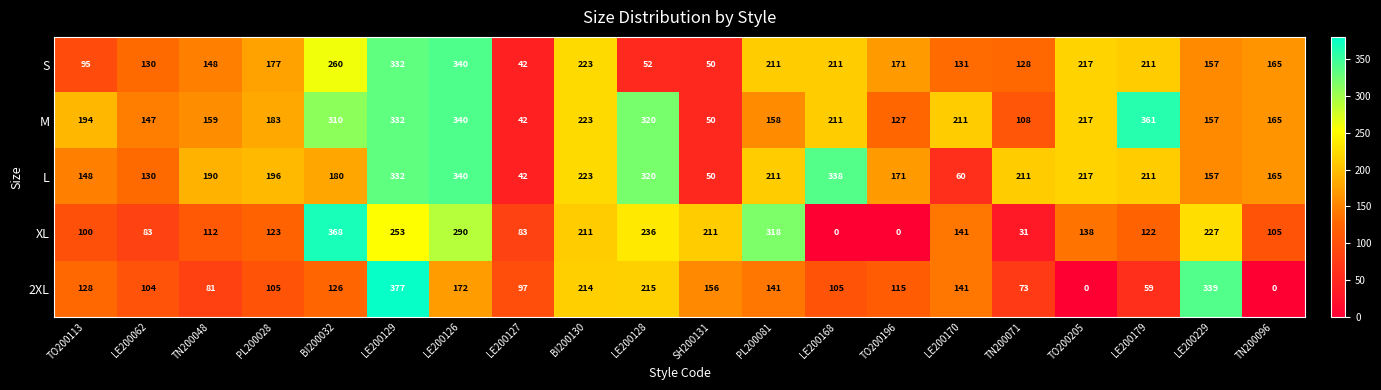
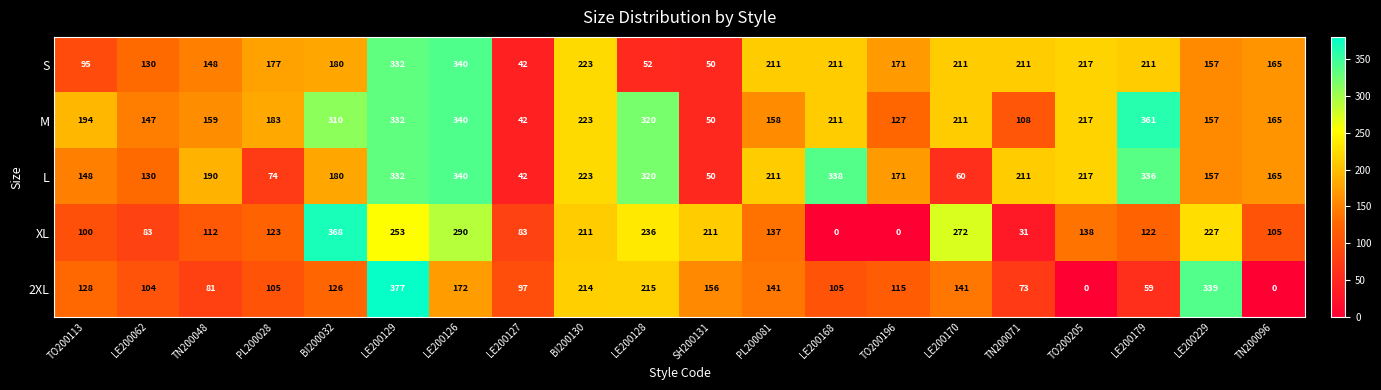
S, BI200032: 260 -> 180
S, LE200170: 131 -> 211
S, TN200071: 128 -> 211
L, PL200028: 196 -> 74
L, LE200179: 211 -> 336
XL, PL200081: 318 -> 137
XL, LE200170: 141 -> 272
